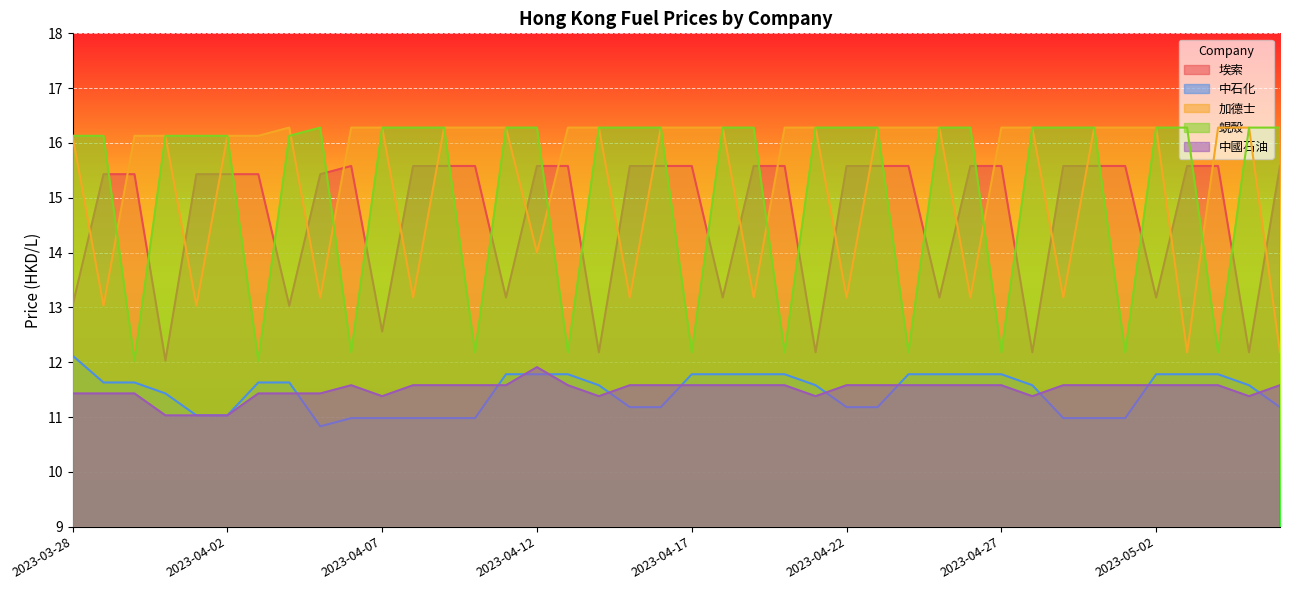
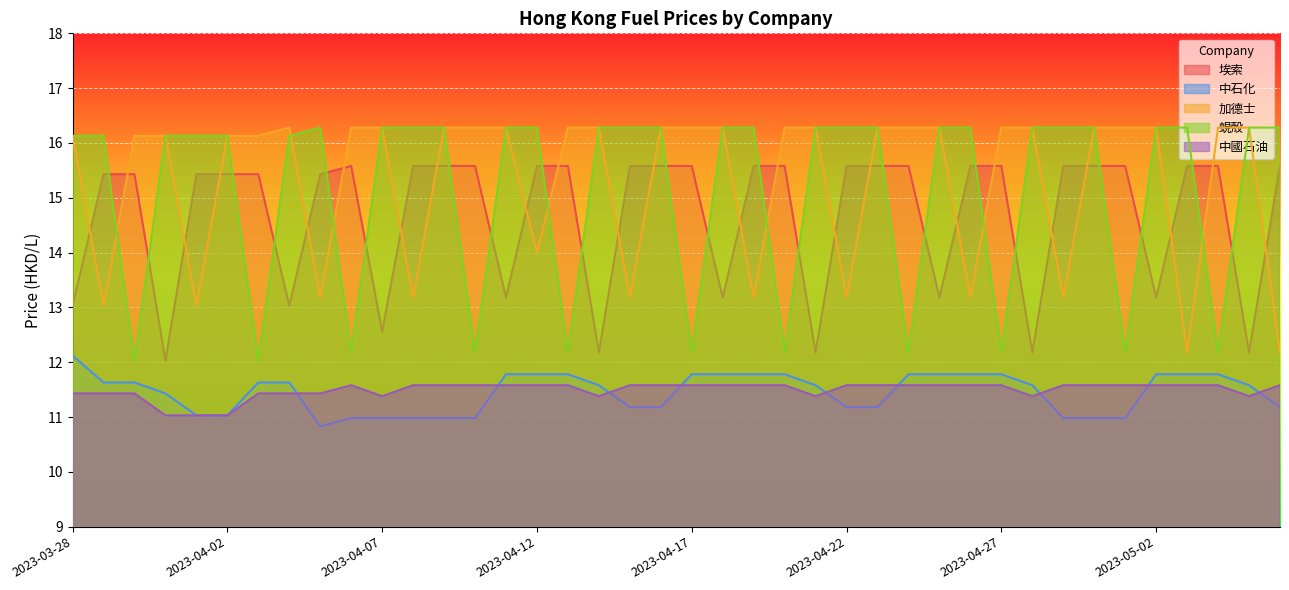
中國石油, 2023-04-12: 11.9 -> 11.6
